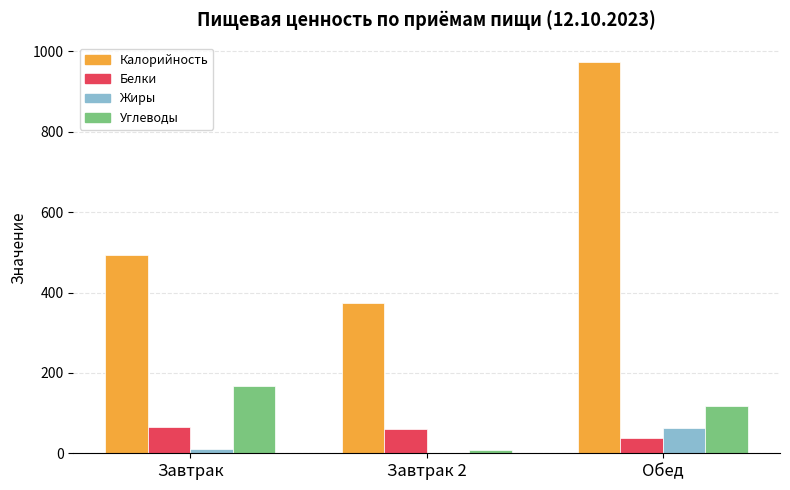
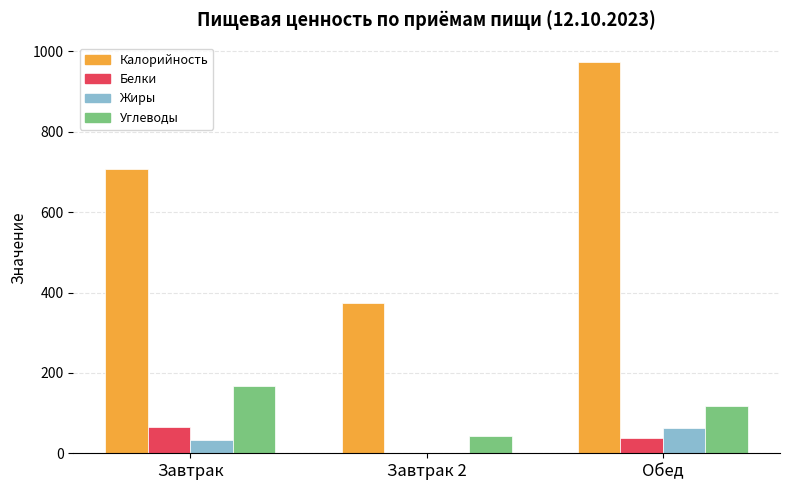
Калорийность, Завтрак: 490 -> 710
Жиры, Завтрак: 10 -> 30
Белки, Завтрак 2: 60 -> 0
Углеводы, Завтрак 2: 10 -> 40
